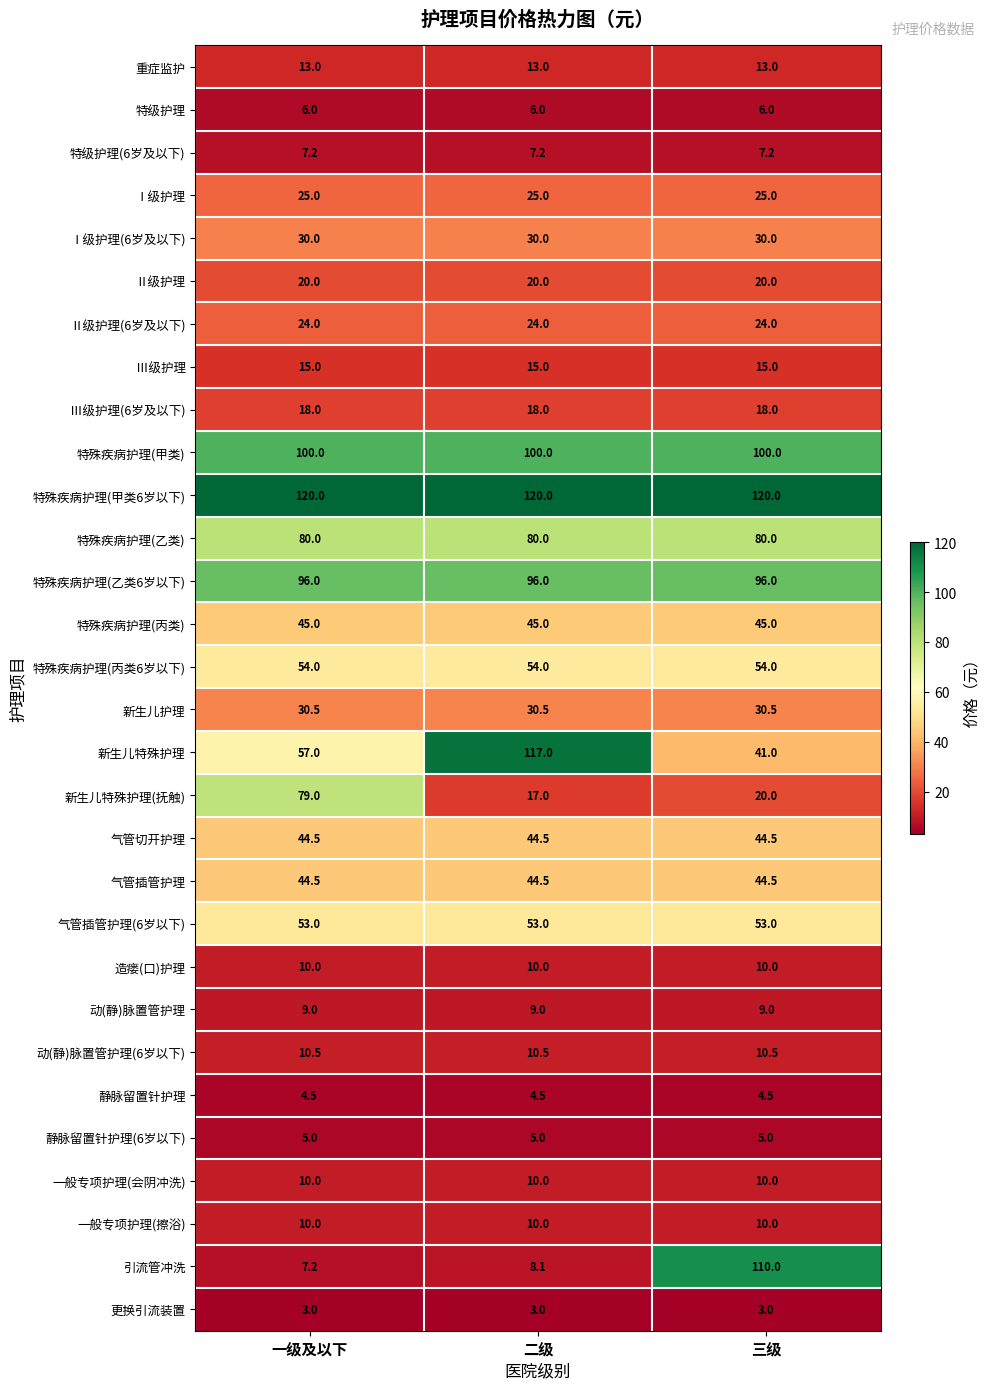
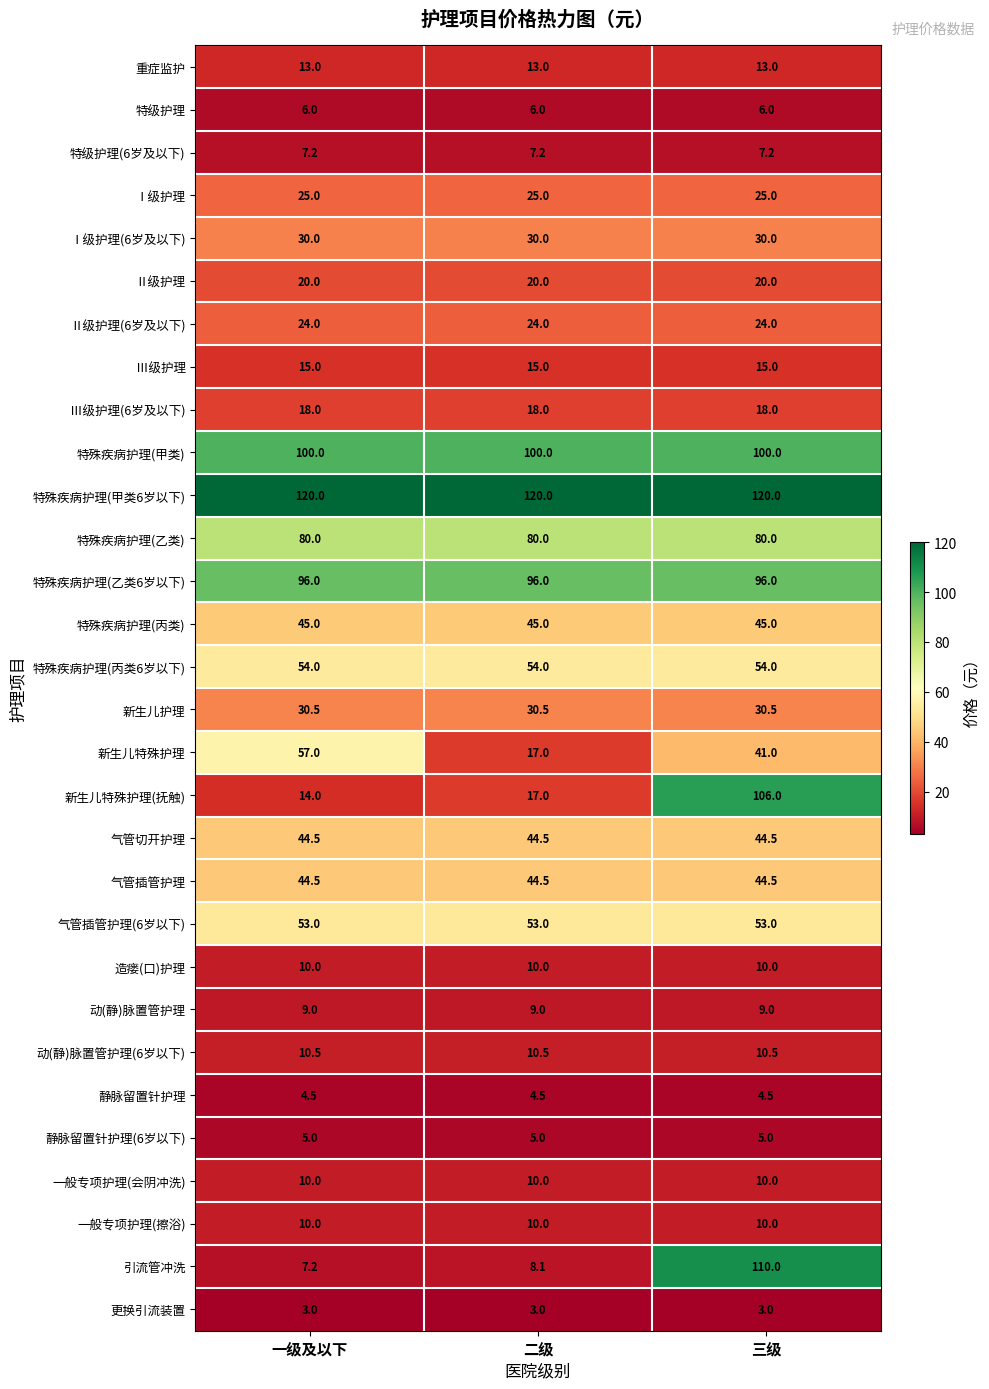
新生儿特殊护理, 二级: 117.0 -> 17.0
新生儿特殊护理(抚触), 一级及以下: 79.0 -> 14.0
新生儿特殊护理(抚触), 三级: 20.0 -> 106.0
